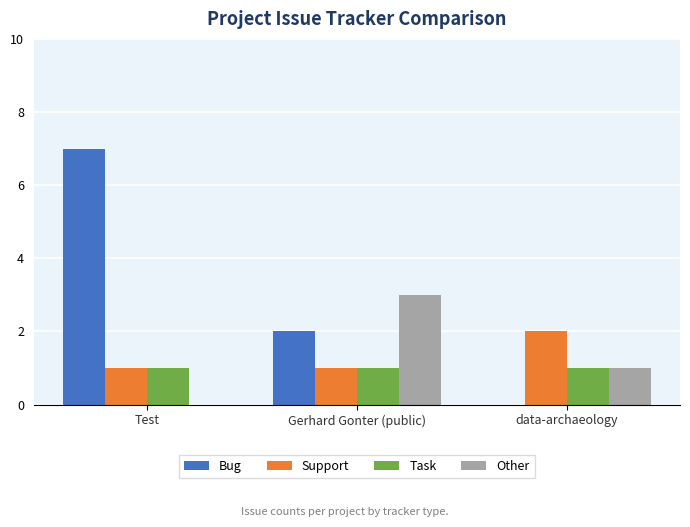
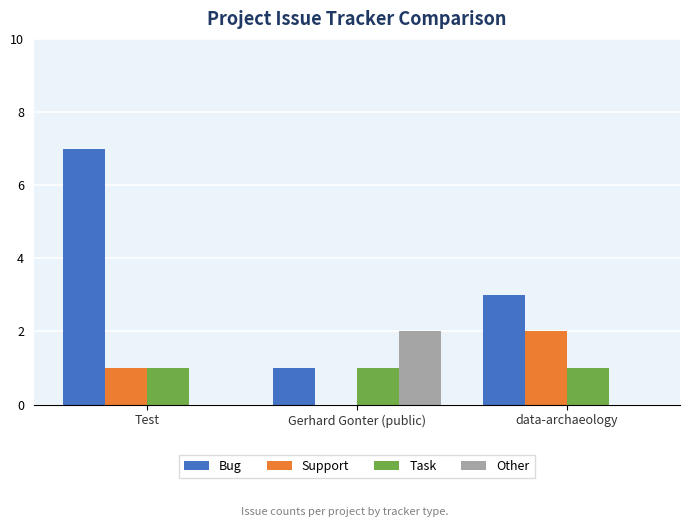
Bug, Gerhard Gonter (public): 2 -> 1
Support, Gerhard Gonter (public): 1 -> 0
Other, Gerhard Gonter (public): 3 -> 2
Bug, data-archaeology: 0 -> 3
Other, data-archaeology: 1 -> 0
